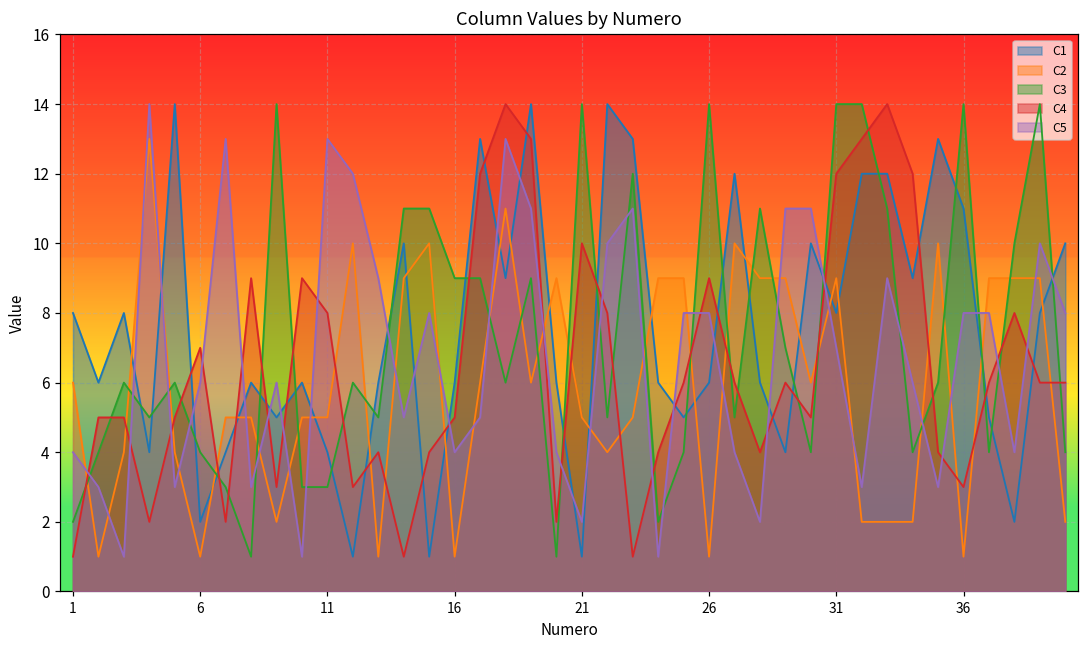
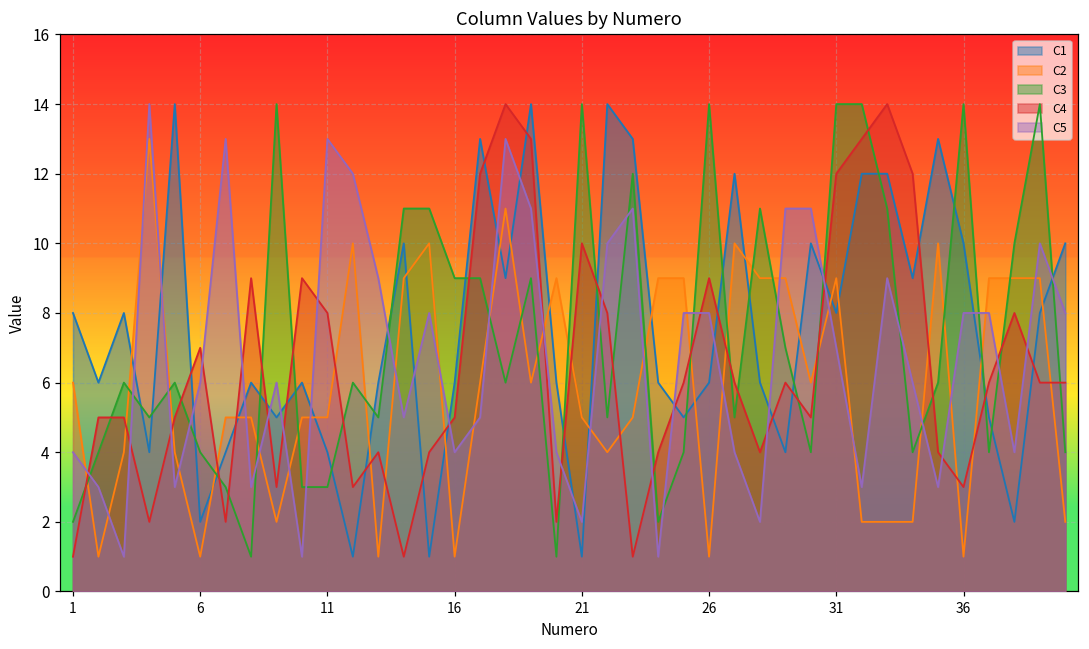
C1, 36: 11 -> 10
